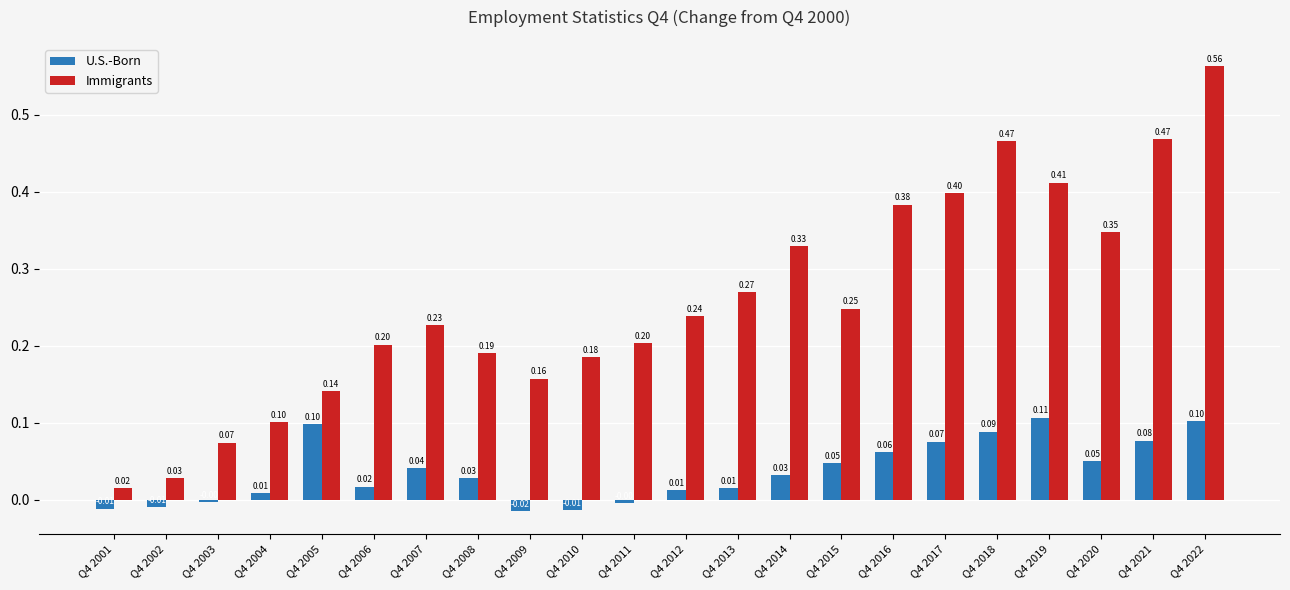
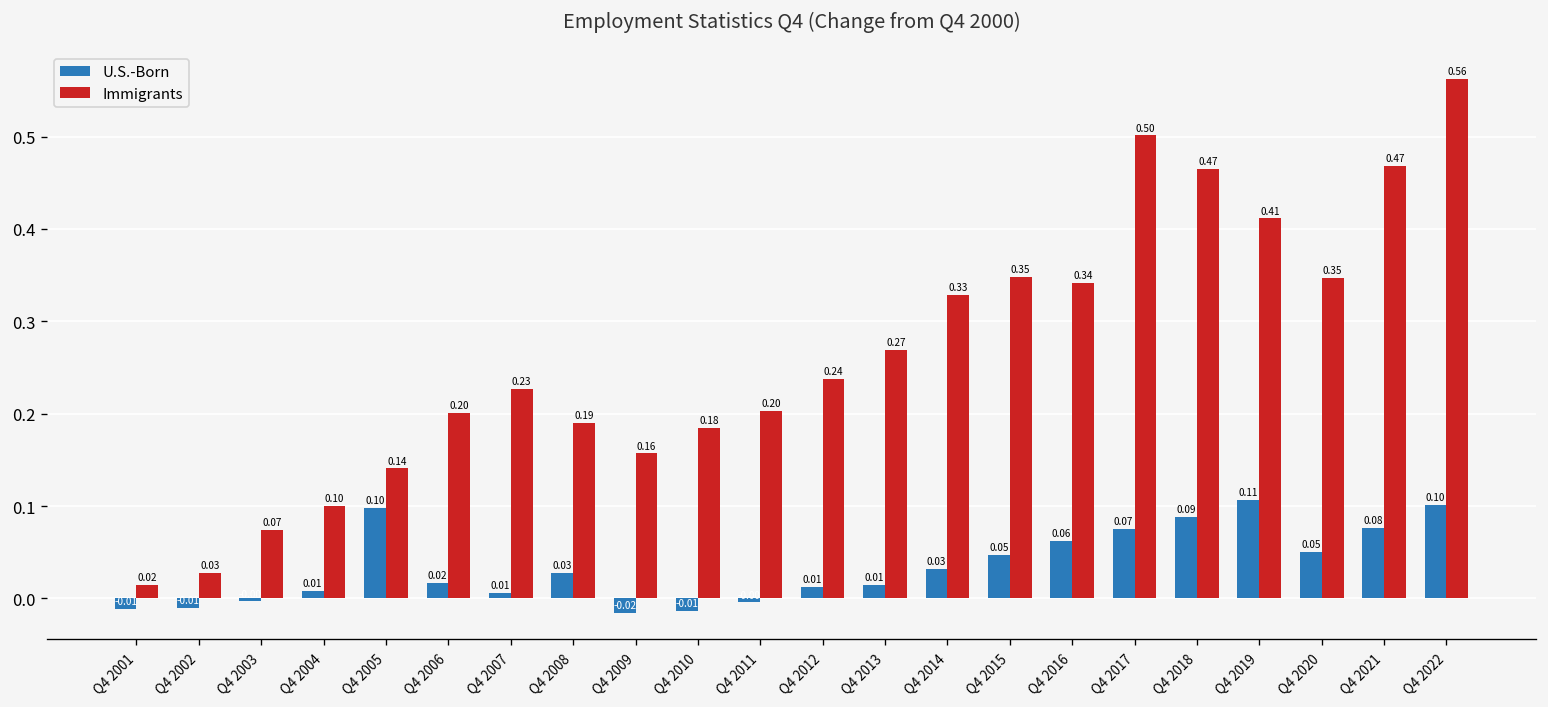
U.S.-Born, Q4 2007: 0.04 -> 0.01
Immigrants, Q4 2015: 0.25 -> 0.35
Immigrants, Q4 2016: 0.38 -> 0.34
Immigrants, Q4 2017: 0.40 -> 0.50
